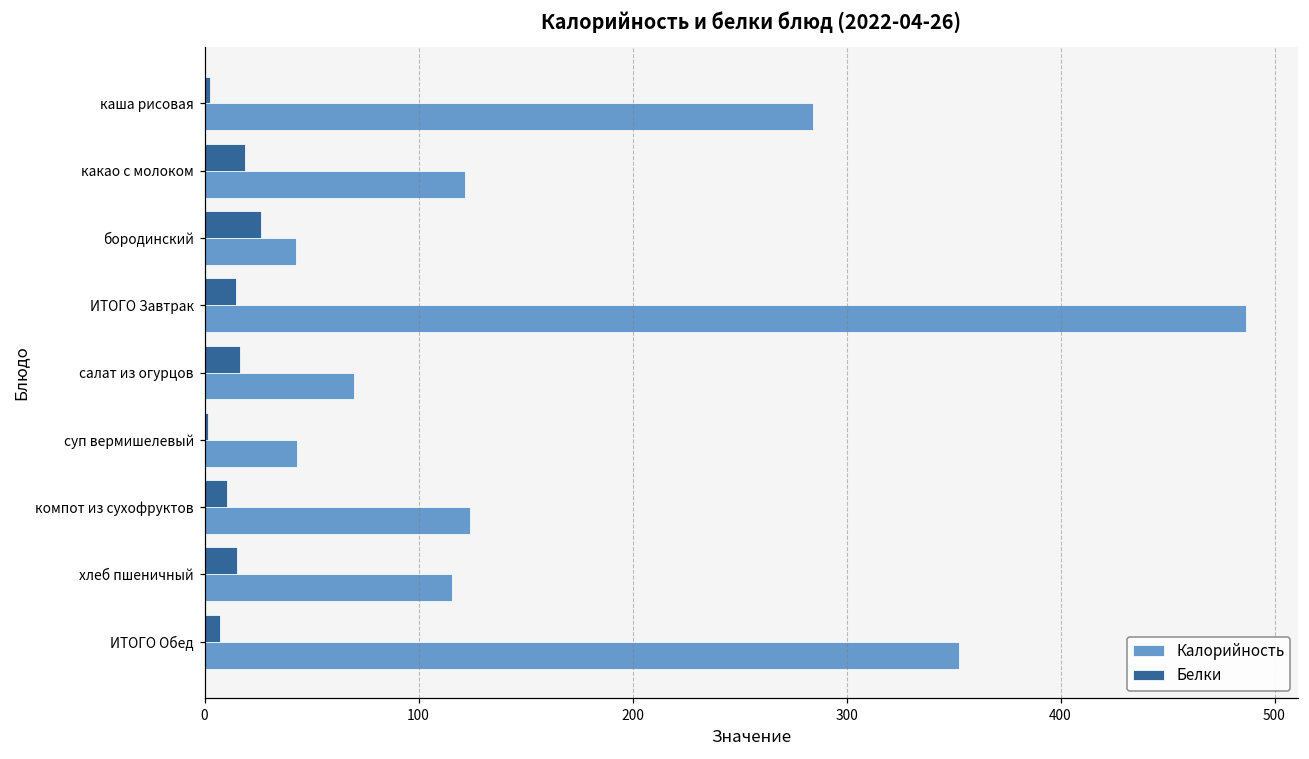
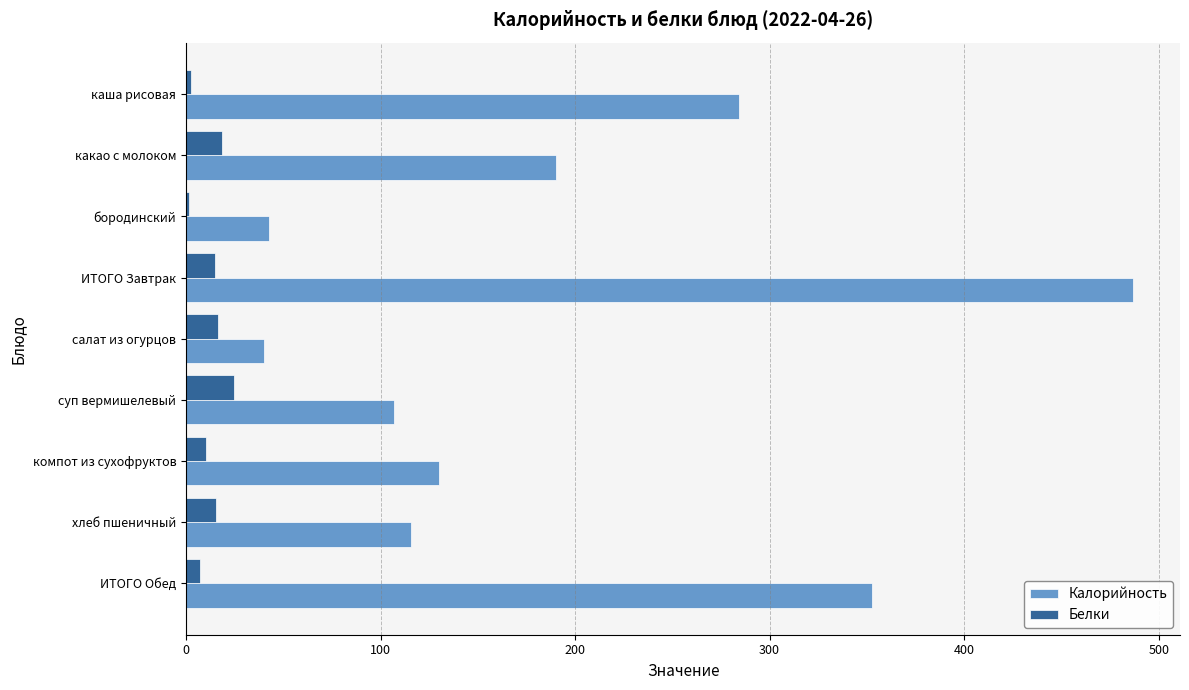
Калорийность, какао с молоком: 122 -> 190
Белки, бородинский: 26 -> 1
Калорийность, салат из огурцов: 70 -> 40
Белки, суп вермишелевый: 1 -> 25
Калорийность, суп вермишелевый: 43 -> 107
Калорийность, компот из сухофруктов: 124 -> 130
